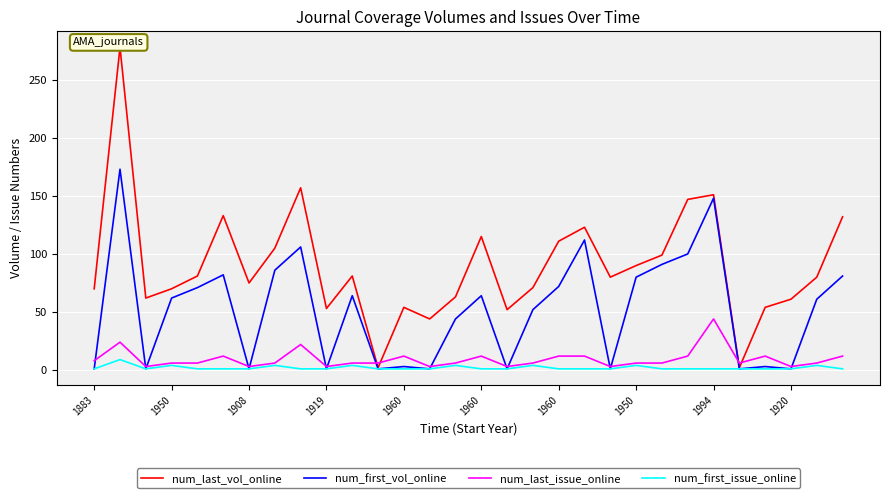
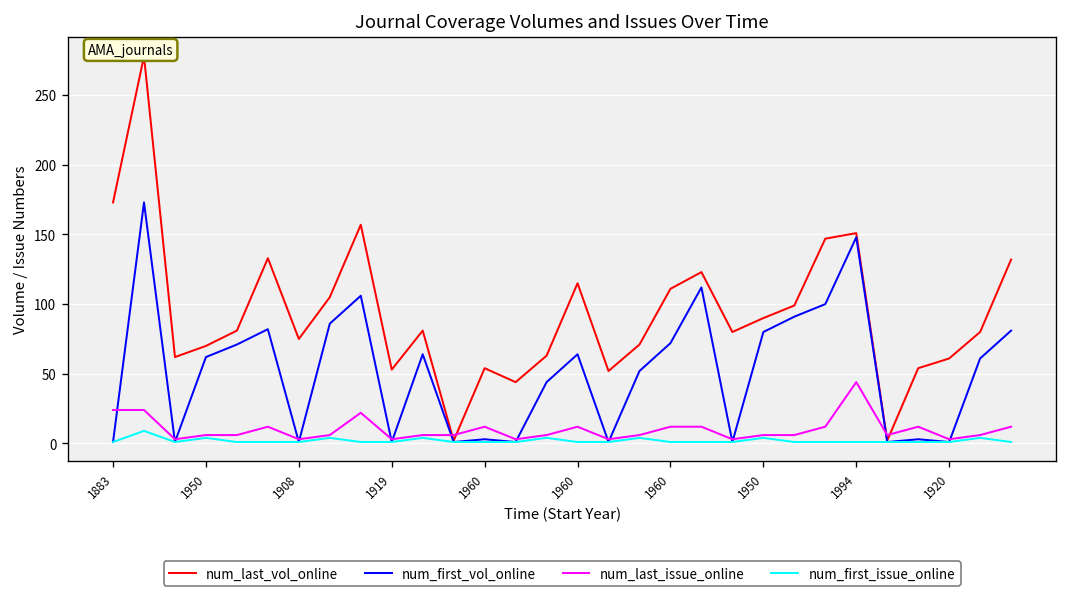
num_last_vol_online, 1883: 70 -> 173
num_last_issue_online, 1883: 8 -> 24
